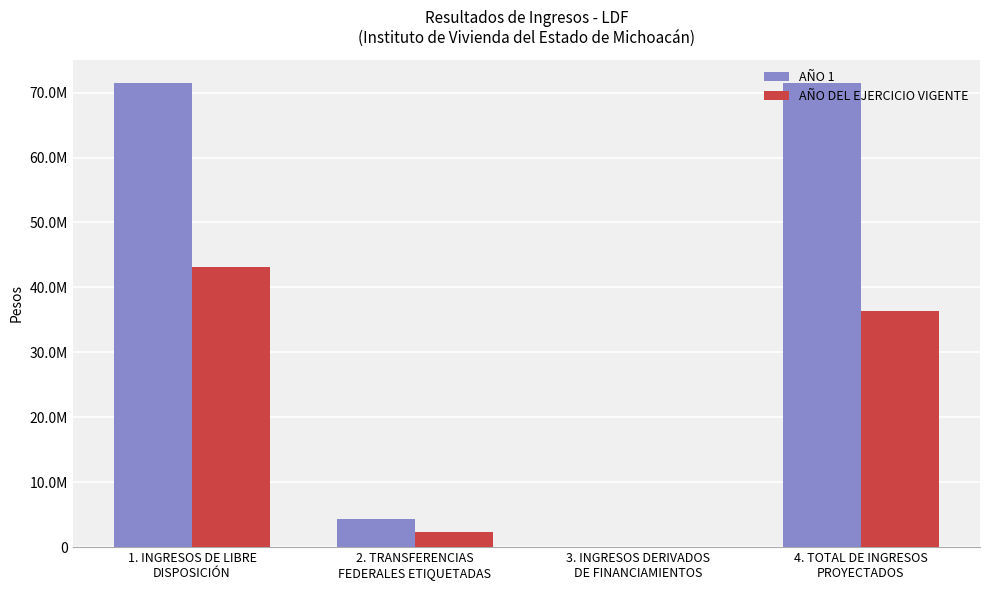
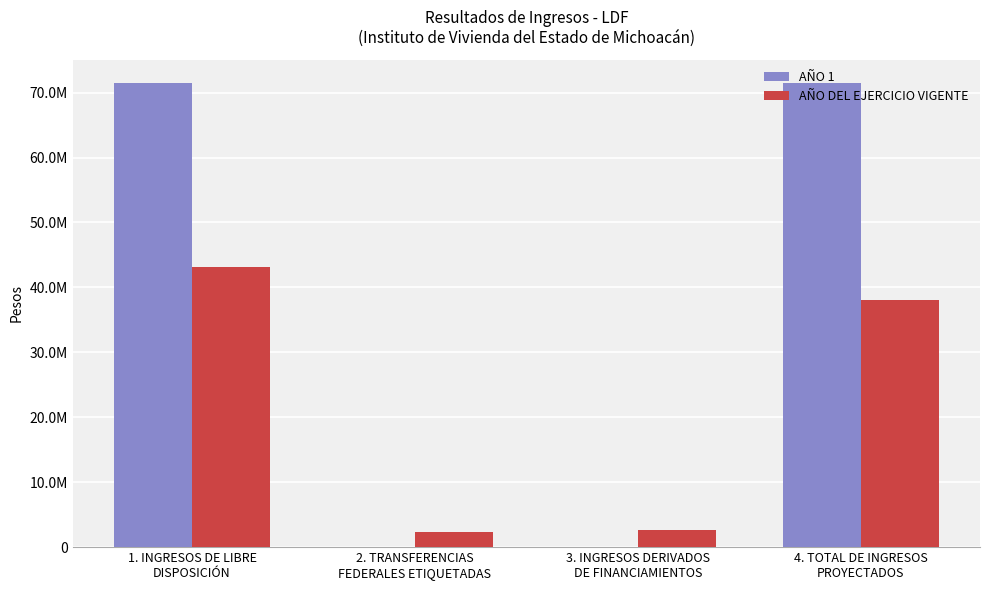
AÑO 1, 2. TRANSFERENCIAS FEDERALES ETIQUETADAS: 4000000 -> 0
AÑO DEL EJERCICIO VIGENTE, 3. INGRESOS DERIVADOS DE FINANCIAMIENTOS: 0 -> 3000000
AÑO DEL EJERCICIO VIGENTE, 4. TOTAL DE INGRESOS PROYECTADOS: 36000000 -> 38000000
